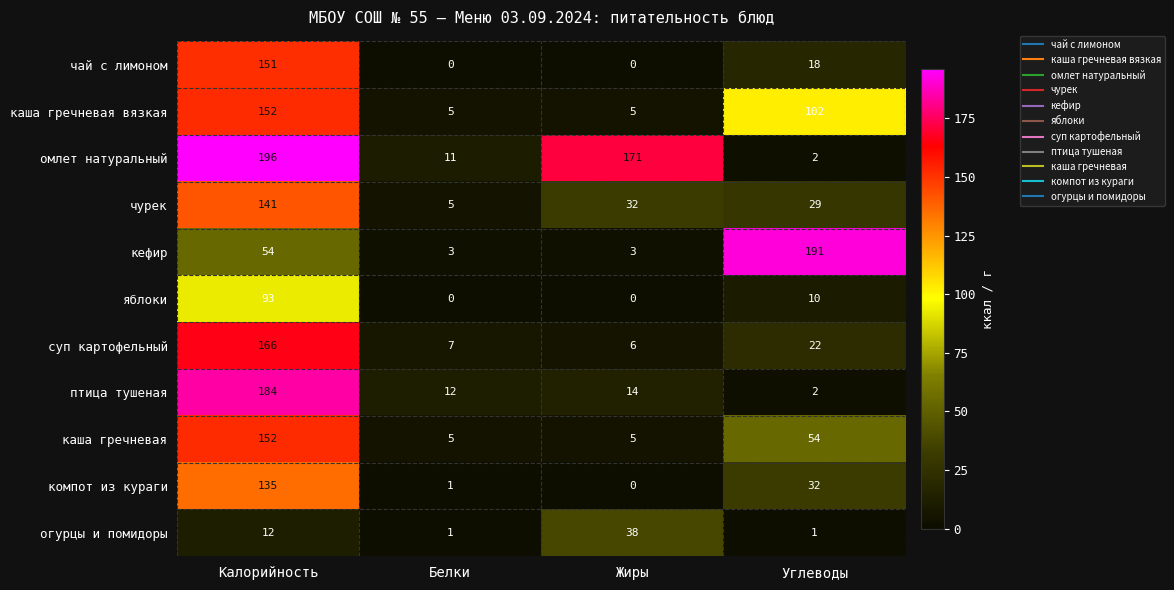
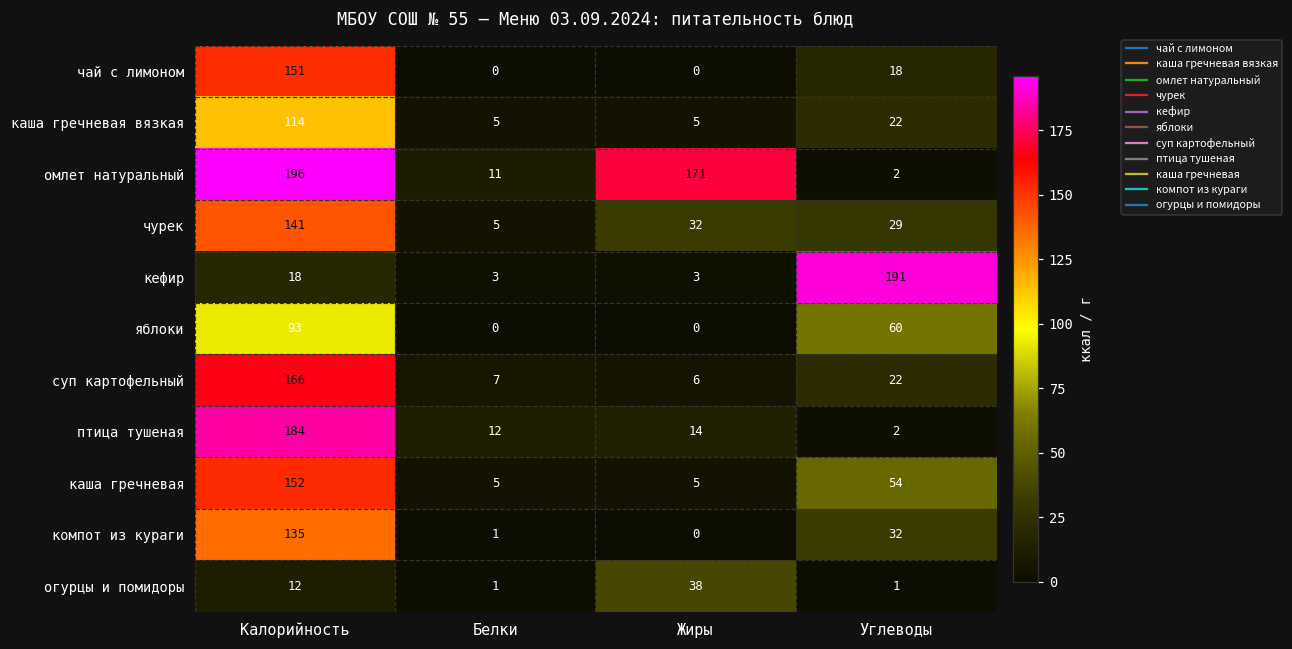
каша гречневая вязкая, Калорийность: 152 -> 114
каша гречневая вязкая, Углеводы: 102 -> 22
кефир, Калорийность: 54 -> 18
яблоки, Углеводы: 10 -> 60
